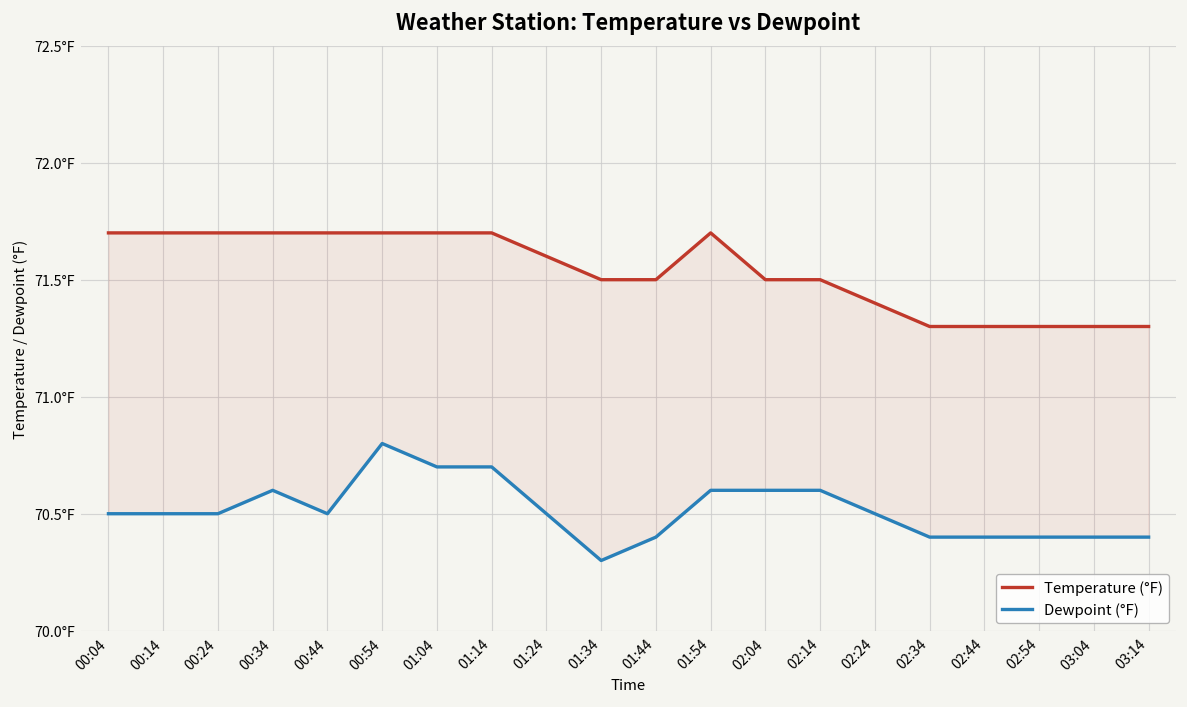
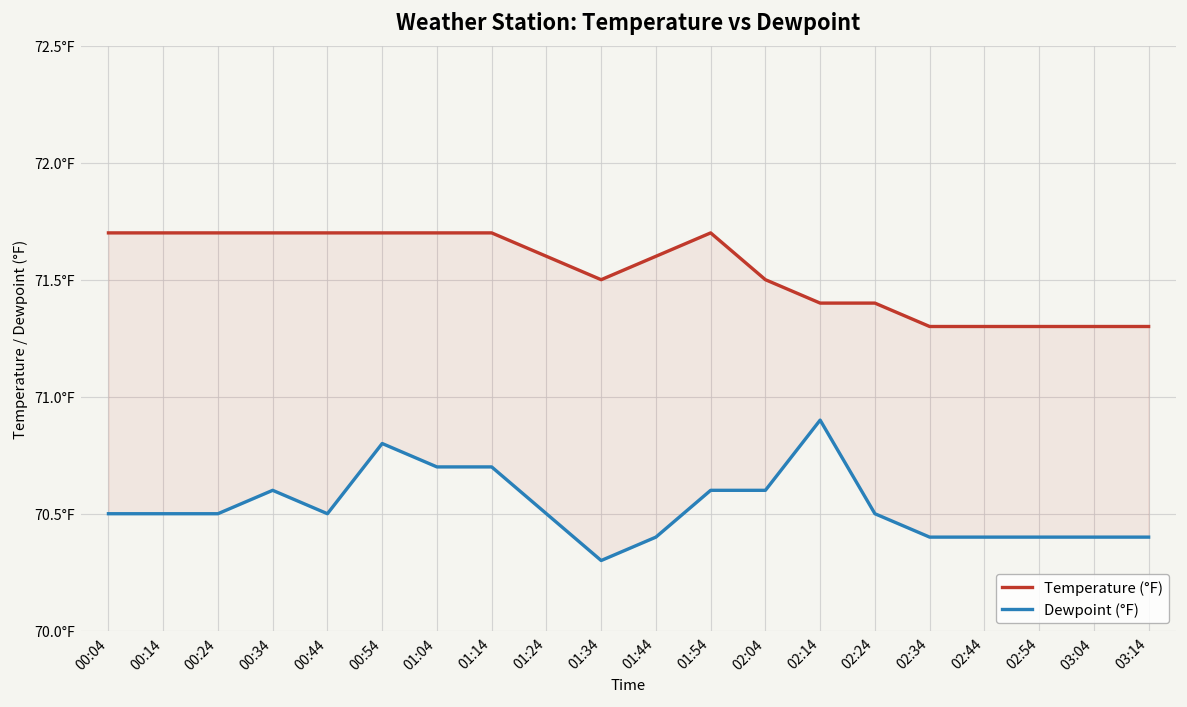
Temperature (°F), 01:44: 71.5°F -> 71.6°F
Temperature (°F), 02:14: 71.5°F -> 71.4°F
Dewpoint (°F), 02:14: 70.6°F -> 70.9°F
